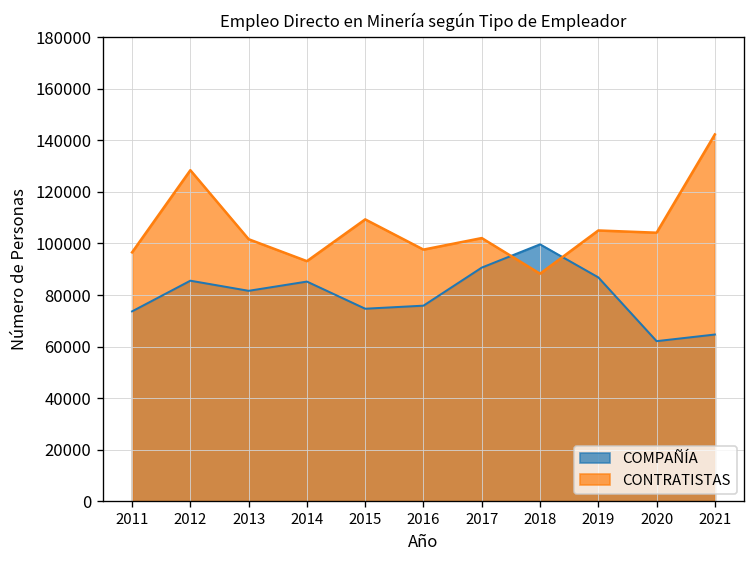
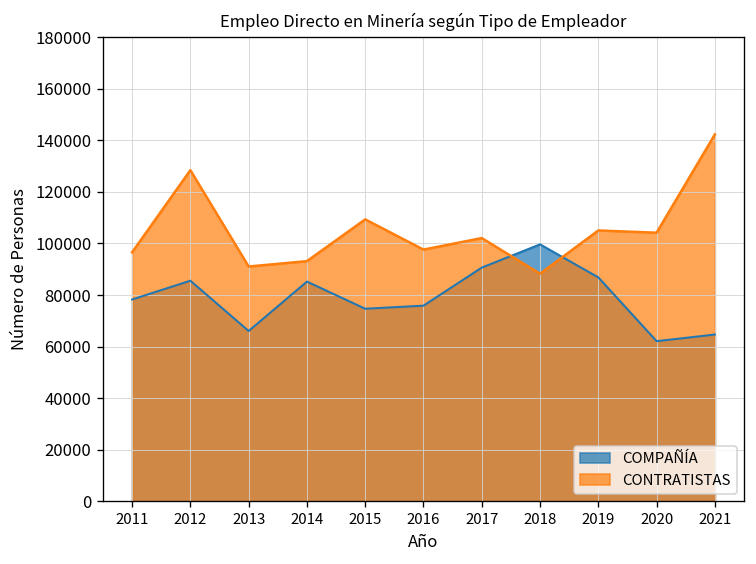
COMPAÑÍA, 2011: 74000 -> 78000
COMPAÑÍA, 2013: 82000 -> 66000
CONTRATISTAS, 2013: 102000 -> 91000
